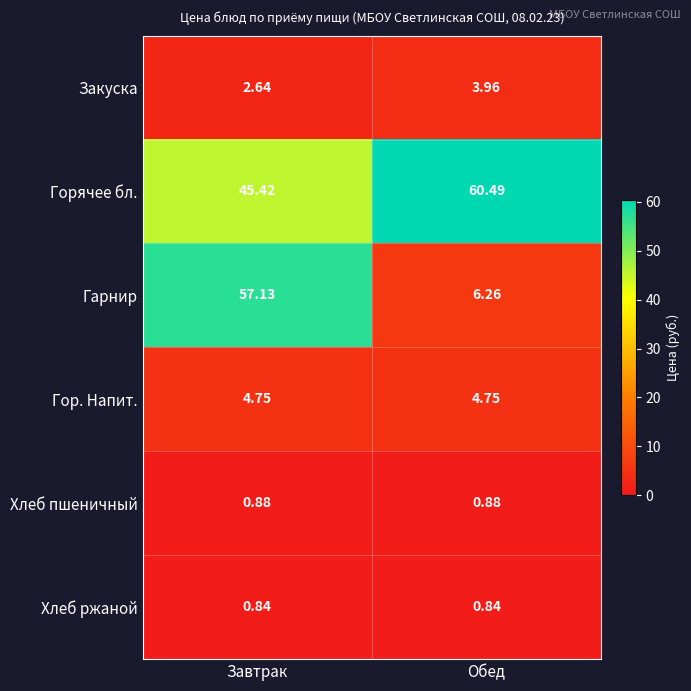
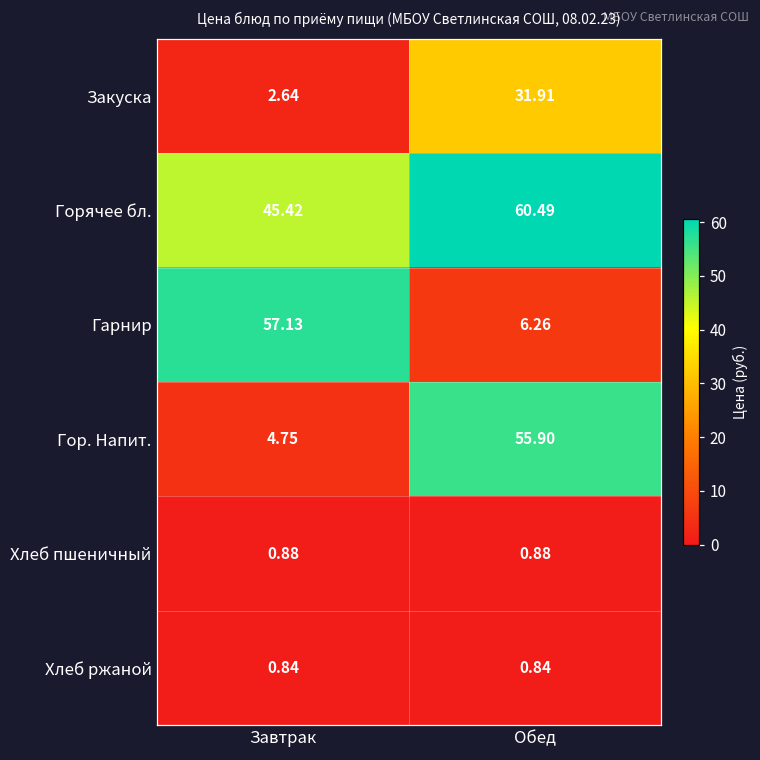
Закуска, Обед: 3.96 -> 31.91
Гор. Напит., Обед: 4.75 -> 55.90
